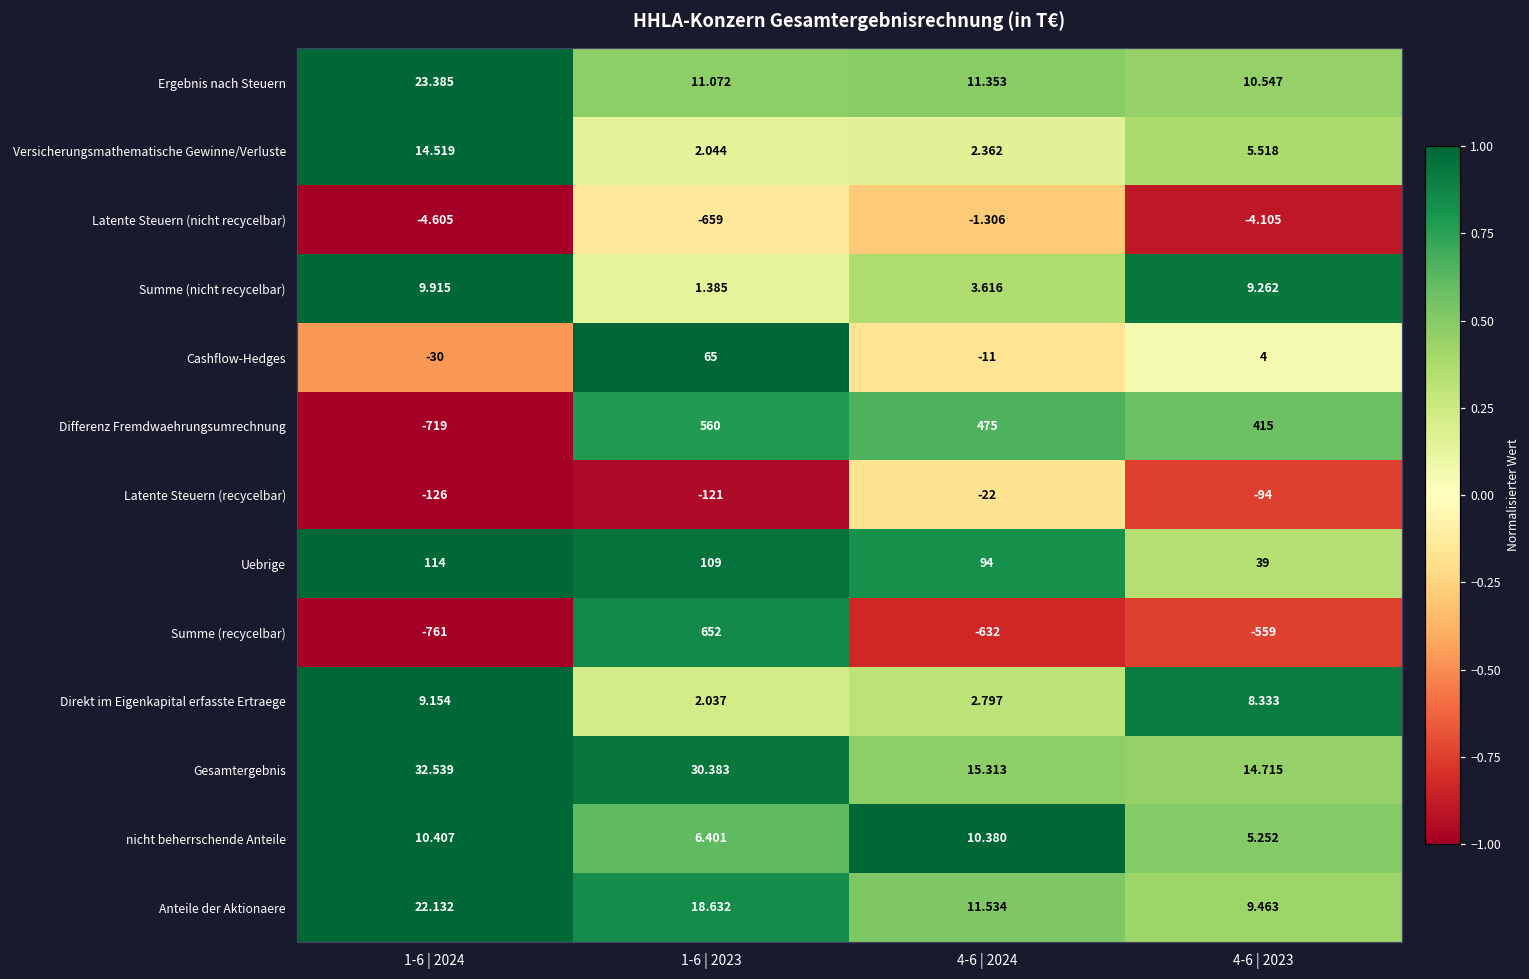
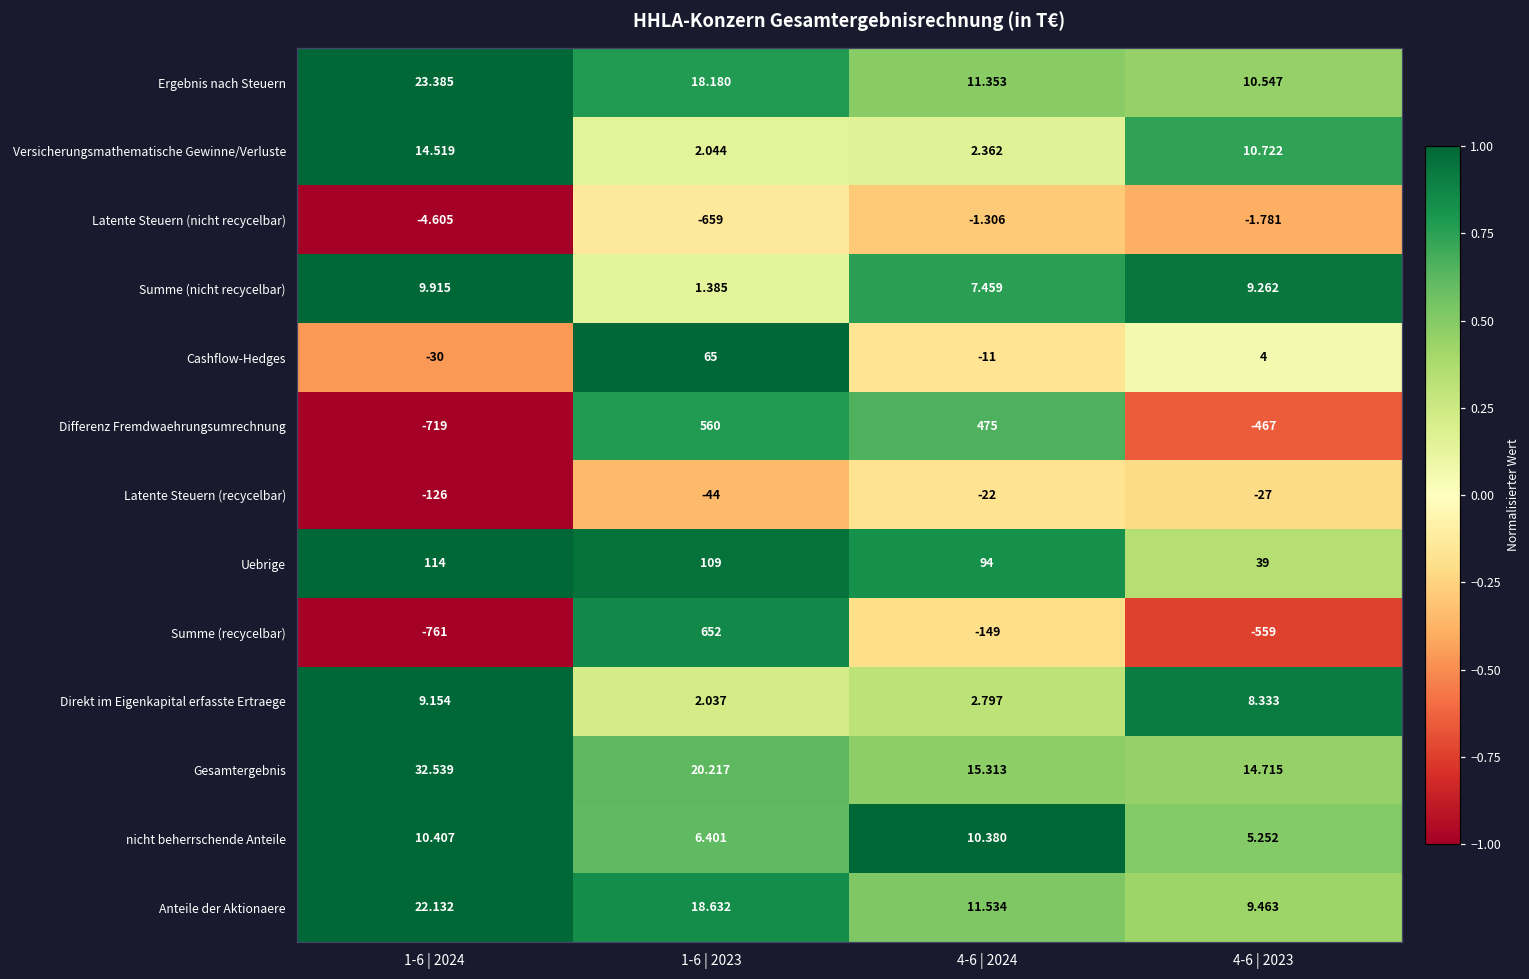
Ergebnis nach Steuern, 1-6 | 2023: 11.072 -> 18.180
Versicherungsmathematische Gewinne/Verluste, 4-6 | 2023: 5.518 -> 10.722
Latente Steuern (nicht recycelbar), 4-6 | 2023: -4.105 -> -1.781
Summe (nicht recycelbar), 4-6 | 2024: 3.616 -> 7.459
Differenz Fremdwaehrungsumrechnung, 4-6 | 2023: 415 -> -467
Latente Steuern (recycelbar), 1-6 | 2023: -121 -> -44
Latente Steuern (recycelbar), 4-6 | 2023: -94 -> -27
Summe (recycelbar), 4-6 | 2024: -632 -> -149
Gesamtergebnis, 1-6 | 2023: 30.383 -> 20.217
